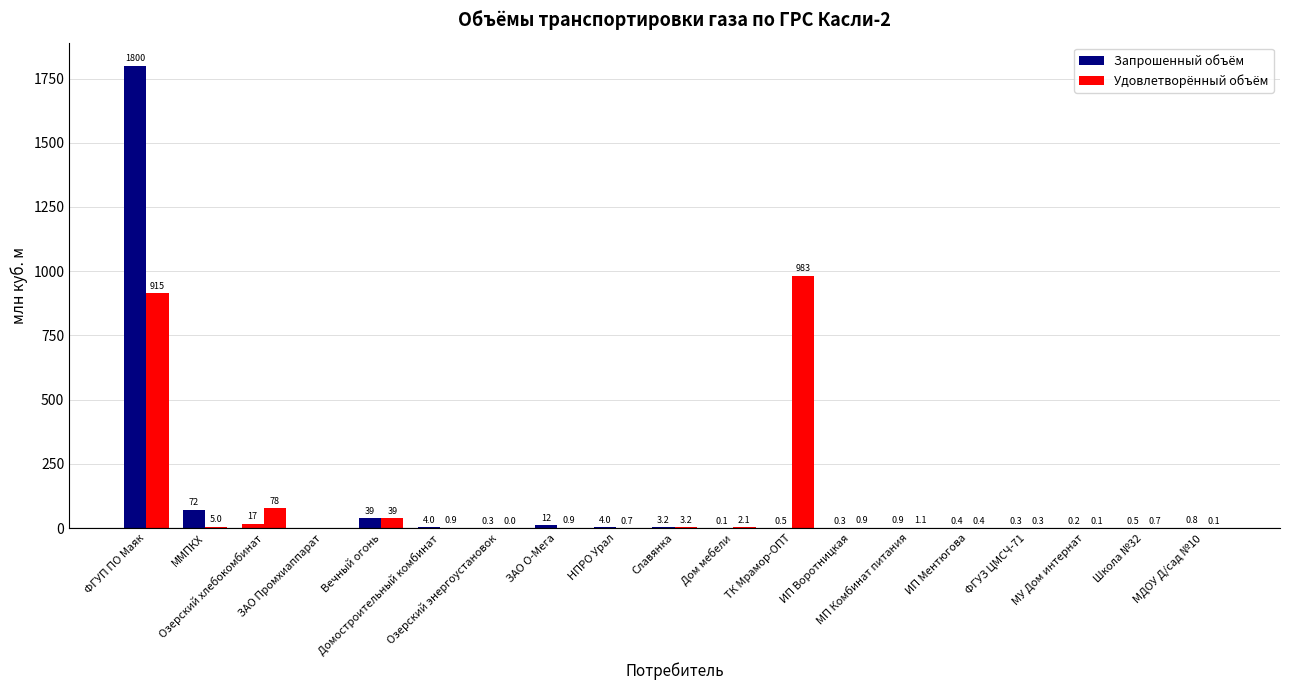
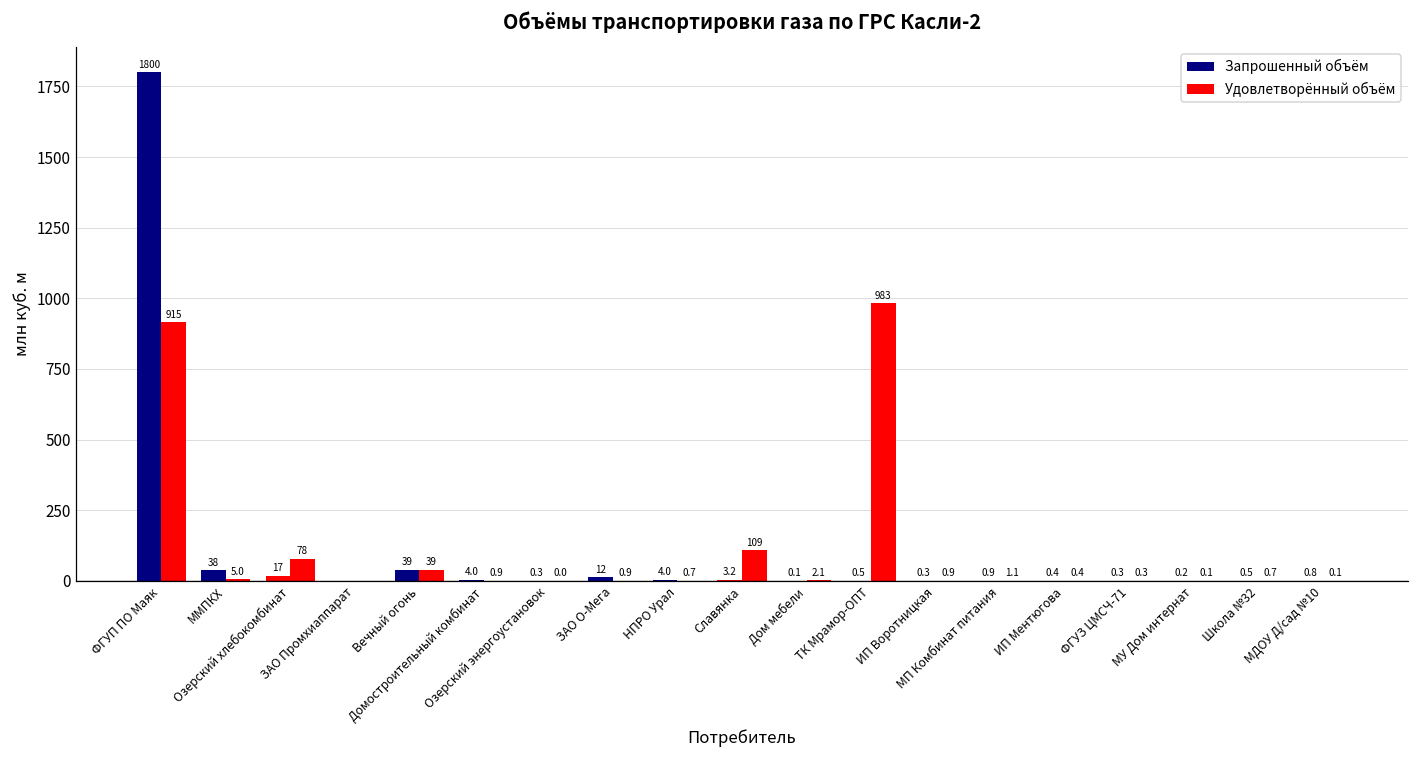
Запрошенный объём, ММПКХ: 72 -> 38
Удовлетворённый объём, Славянка: 3.2 -> 109
